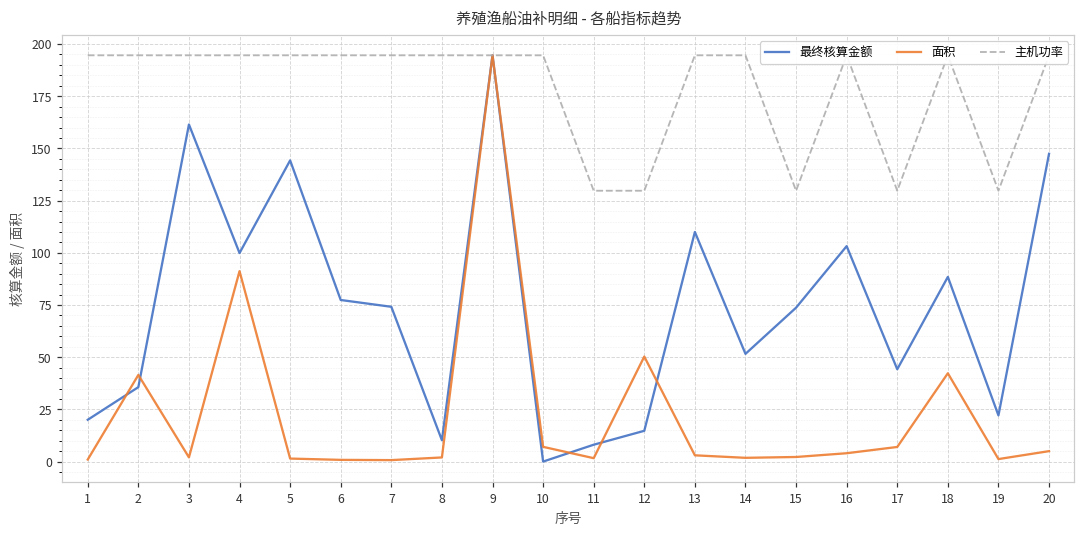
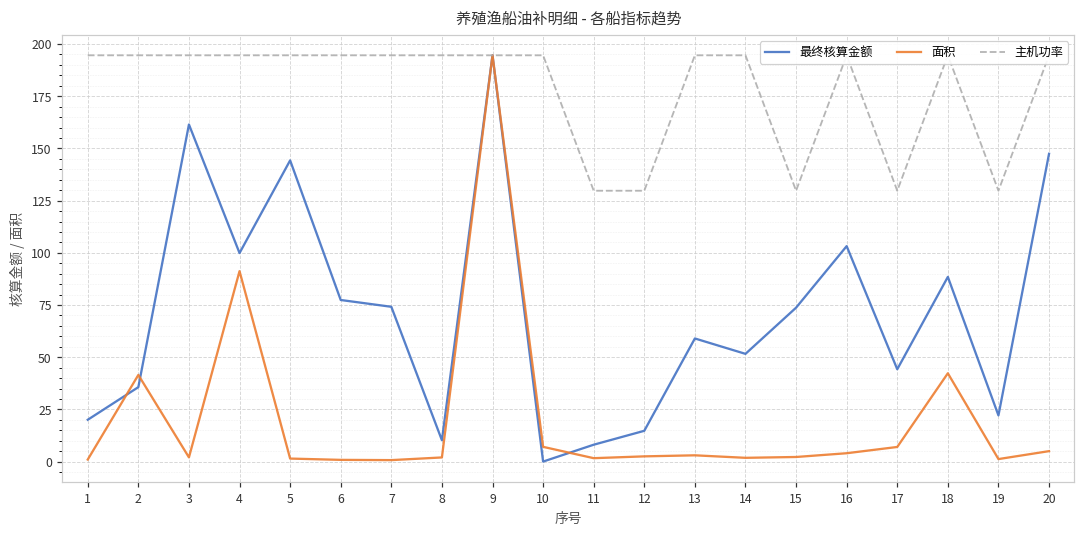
面积, 12: 50 -> 3
最终核算金额, 13: 110 -> 59
